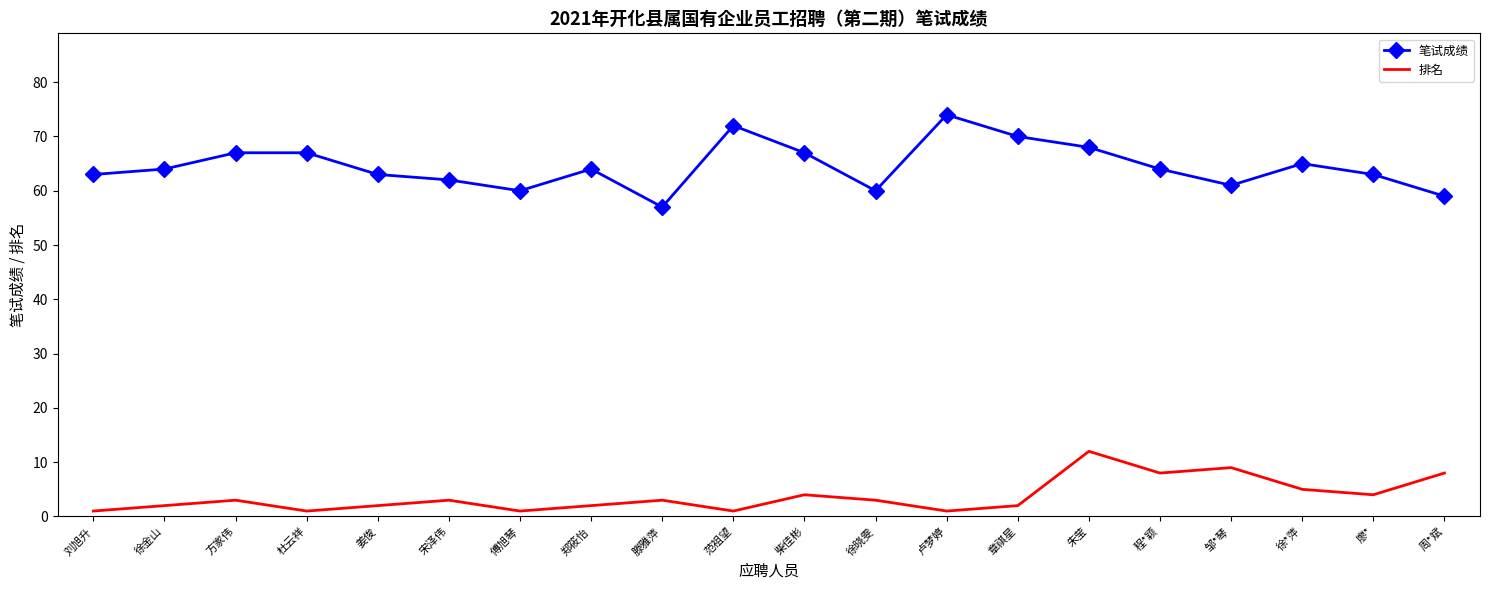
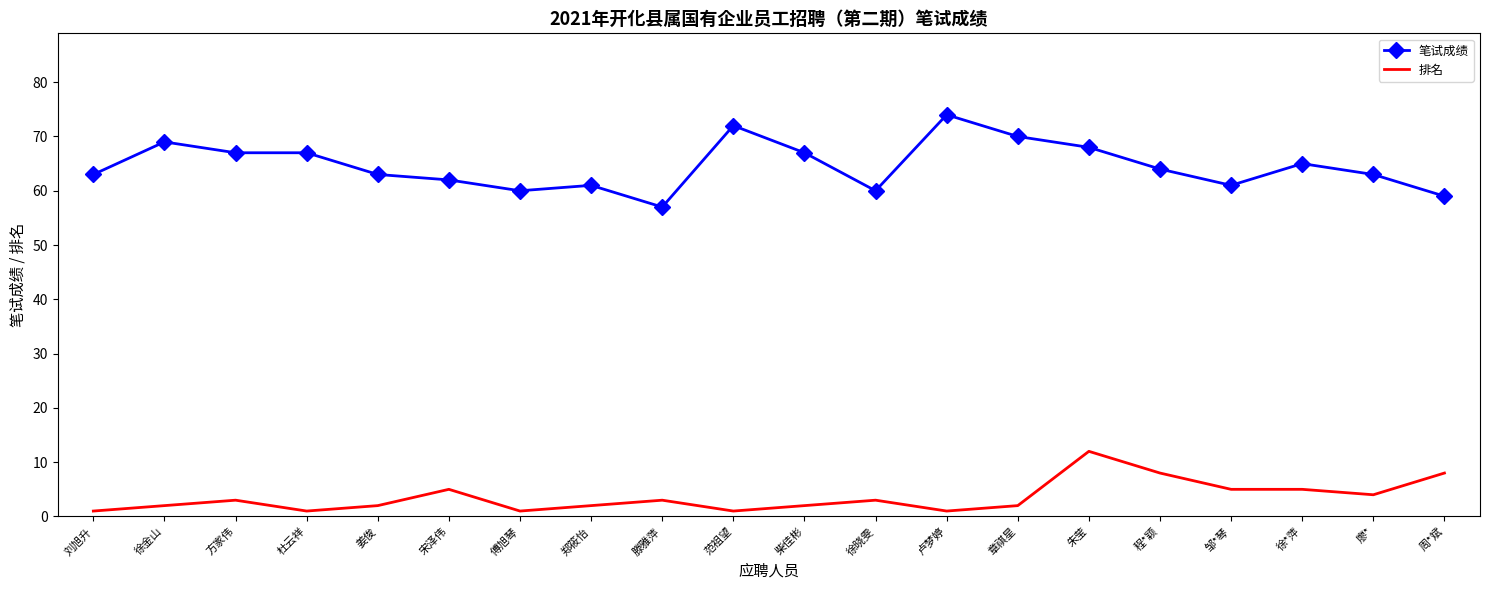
笔试成绩, 徐金山: 64 -> 69
排名, 宋泽伟: 3 -> 5
笔试成绩, 郑筱怡: 64 -> 61
排名, 柴佳彬: 4 -> 2
排名, 邹*琴: 9 -> 5
